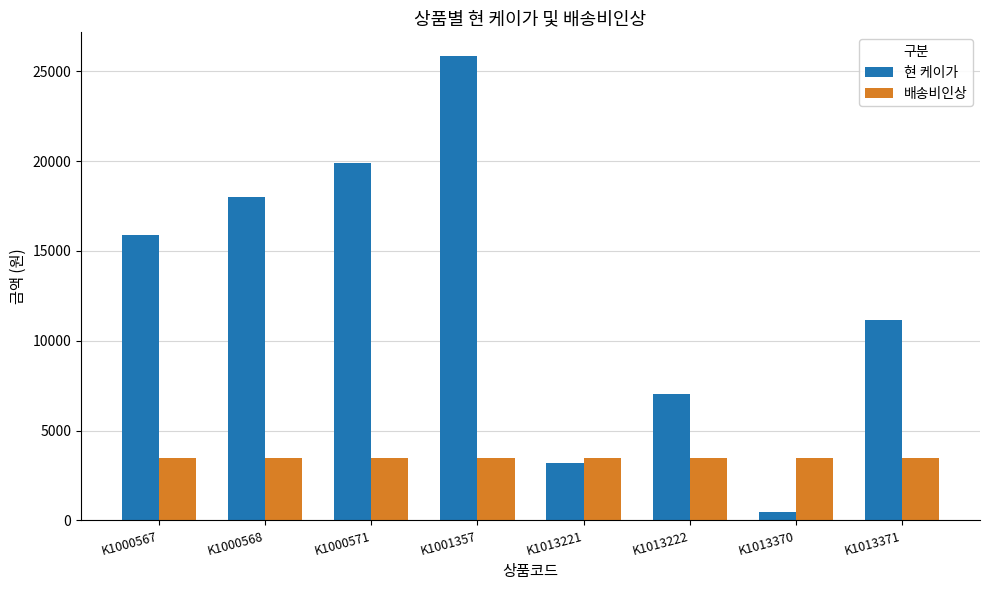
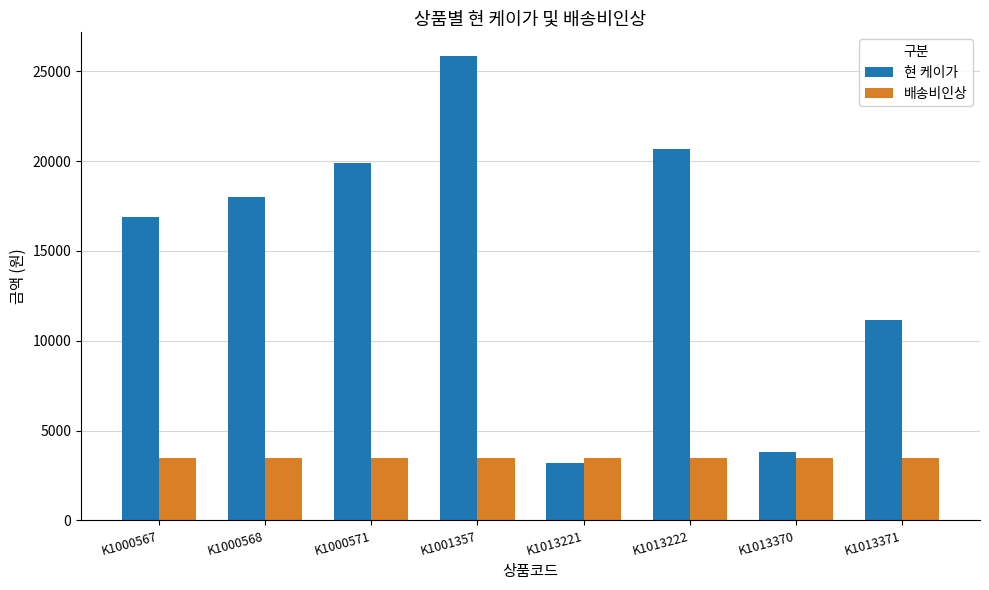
현 케이가, K1000567: 15900 -> 16900
현 케이가, K1013222: 7000 -> 20700
현 케이가, K1013370: 500 -> 3800
